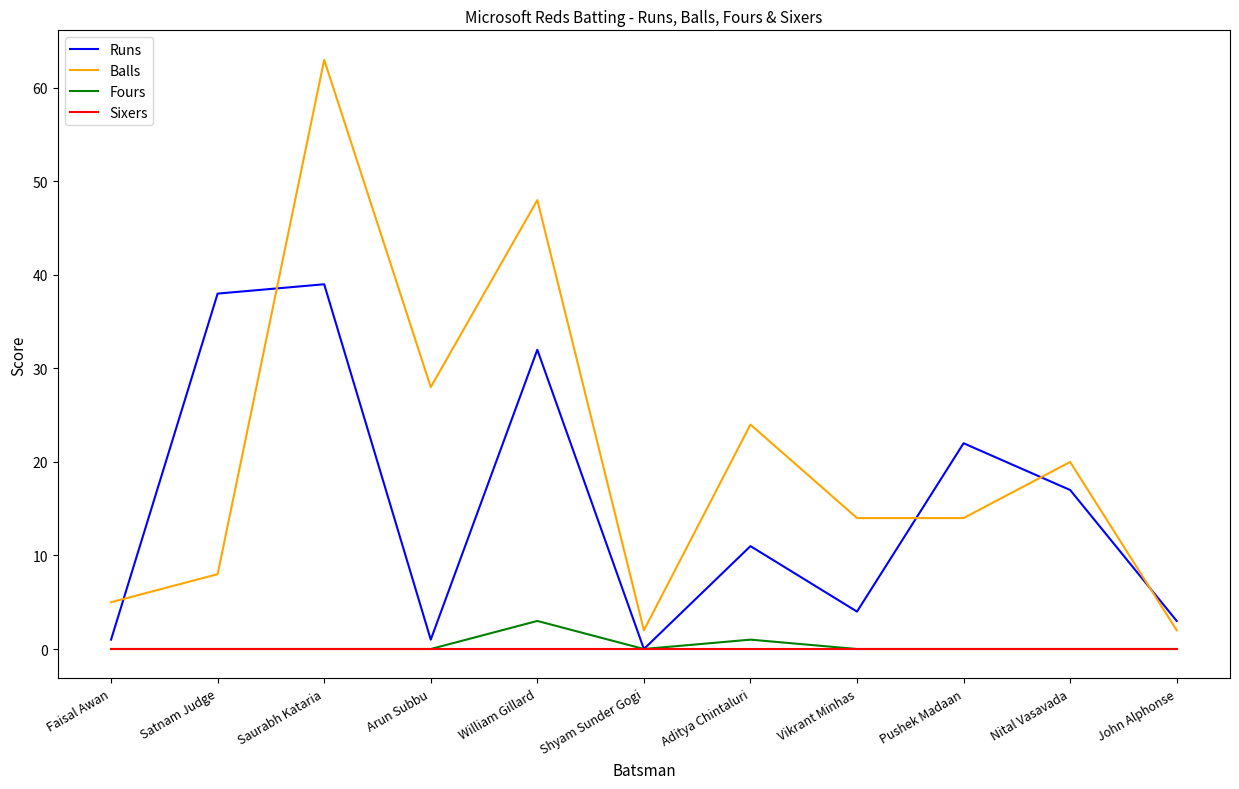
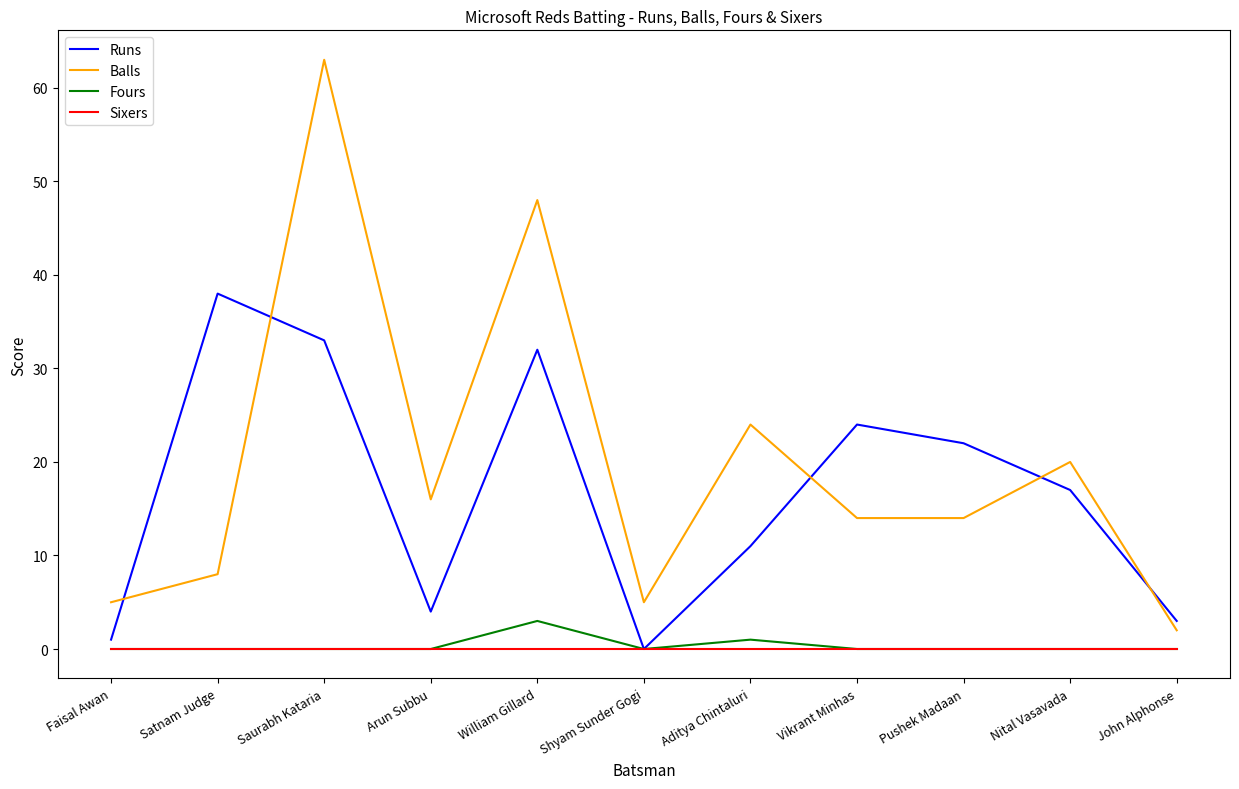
Runs, Saurabh Kataria: 39 -> 33
Runs, Arun Subbu: 1 -> 4
Balls, Arun Subbu: 28 -> 16
Balls, Shyam Sunder Gogi: 2 -> 5
Runs, Vikrant Minhas: 4 -> 24
